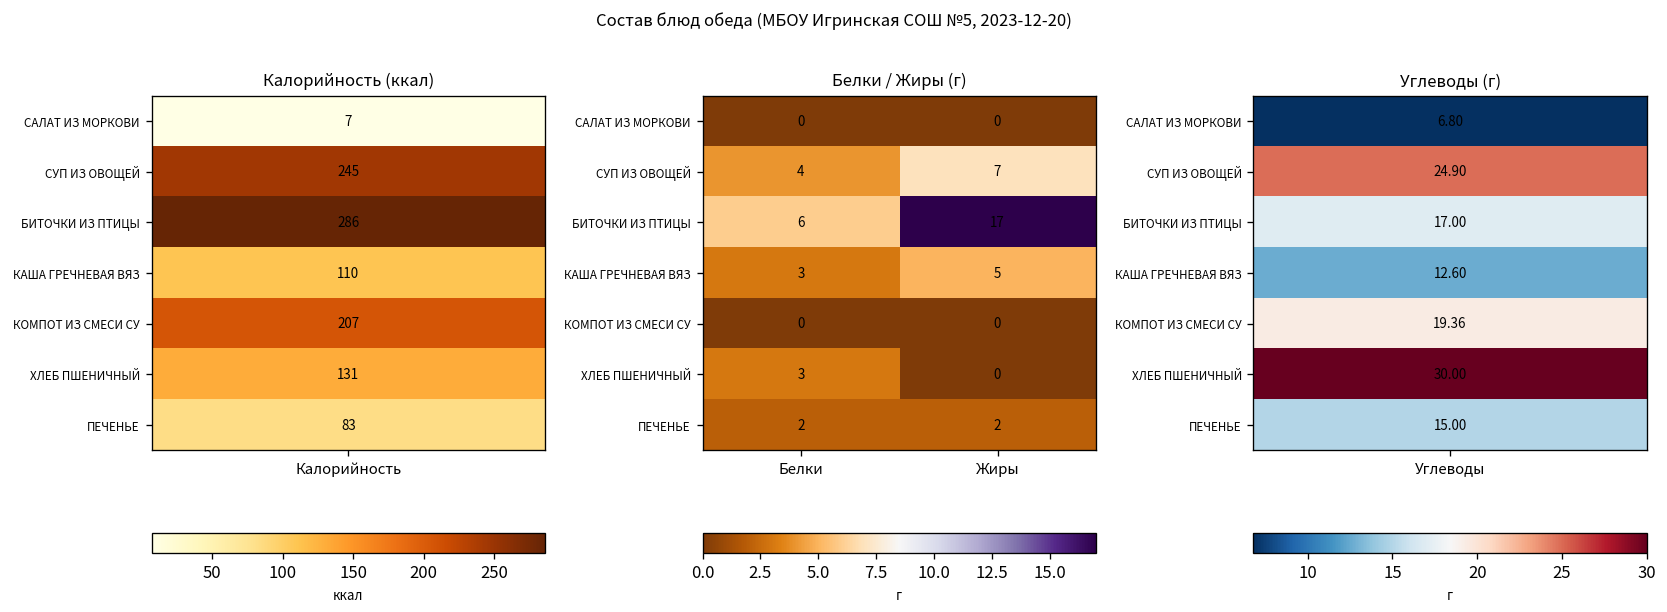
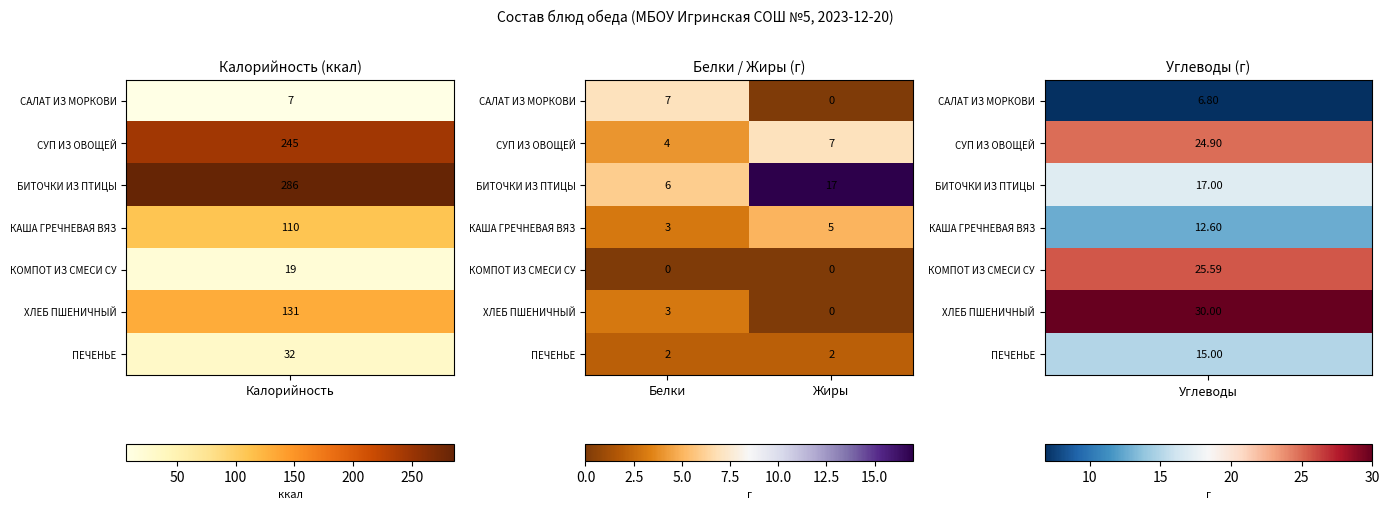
Калорийность (ккал), КОМПОТ ИЗ СМЕСИ СУ, Калорийность: 207 -> 19
Калорийность (ккал), ПЕЧЕНЬЕ, Калорийность: 83 -> 32
Белки / Жиры (г), САЛАТ ИЗ МОРКОВИ, Белки: 0 -> 7
Углеводы (г), КОМПОТ ИЗ СМЕСИ СУ, Углеводы: 19.36 -> 25.59
